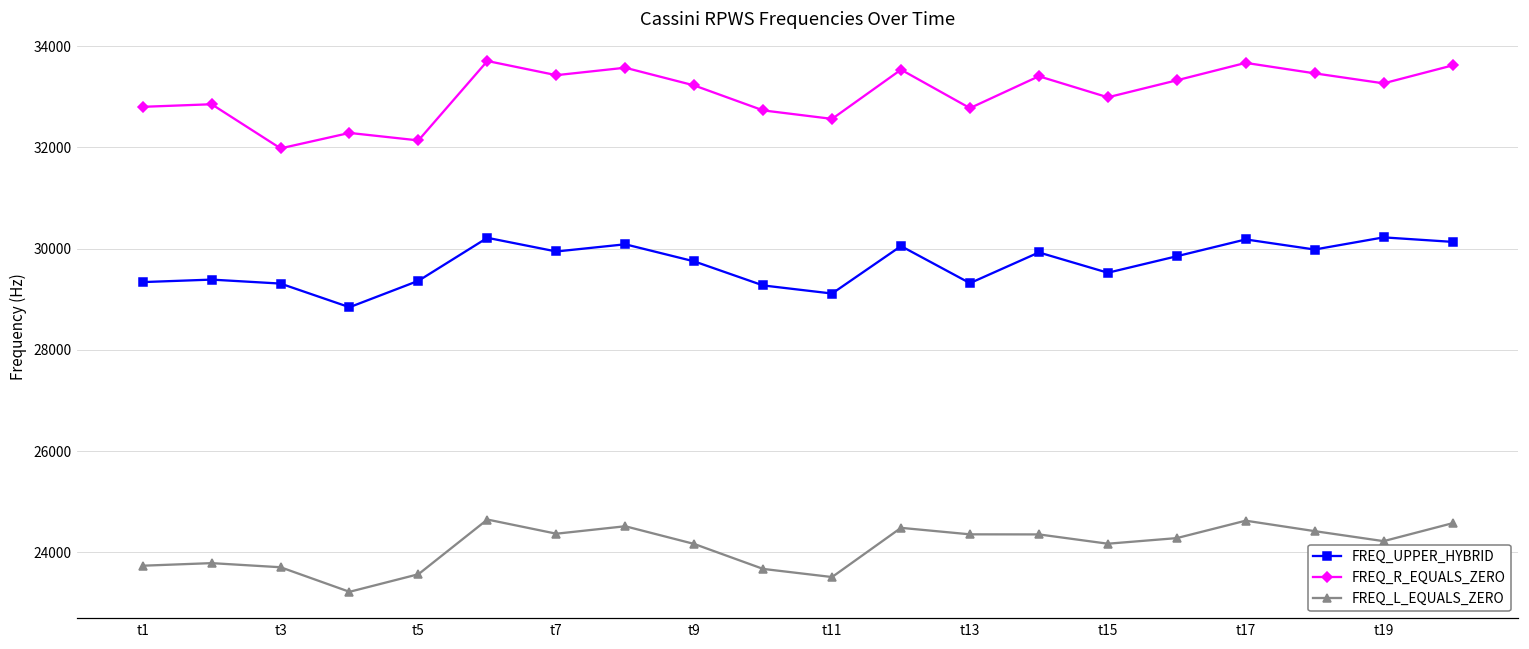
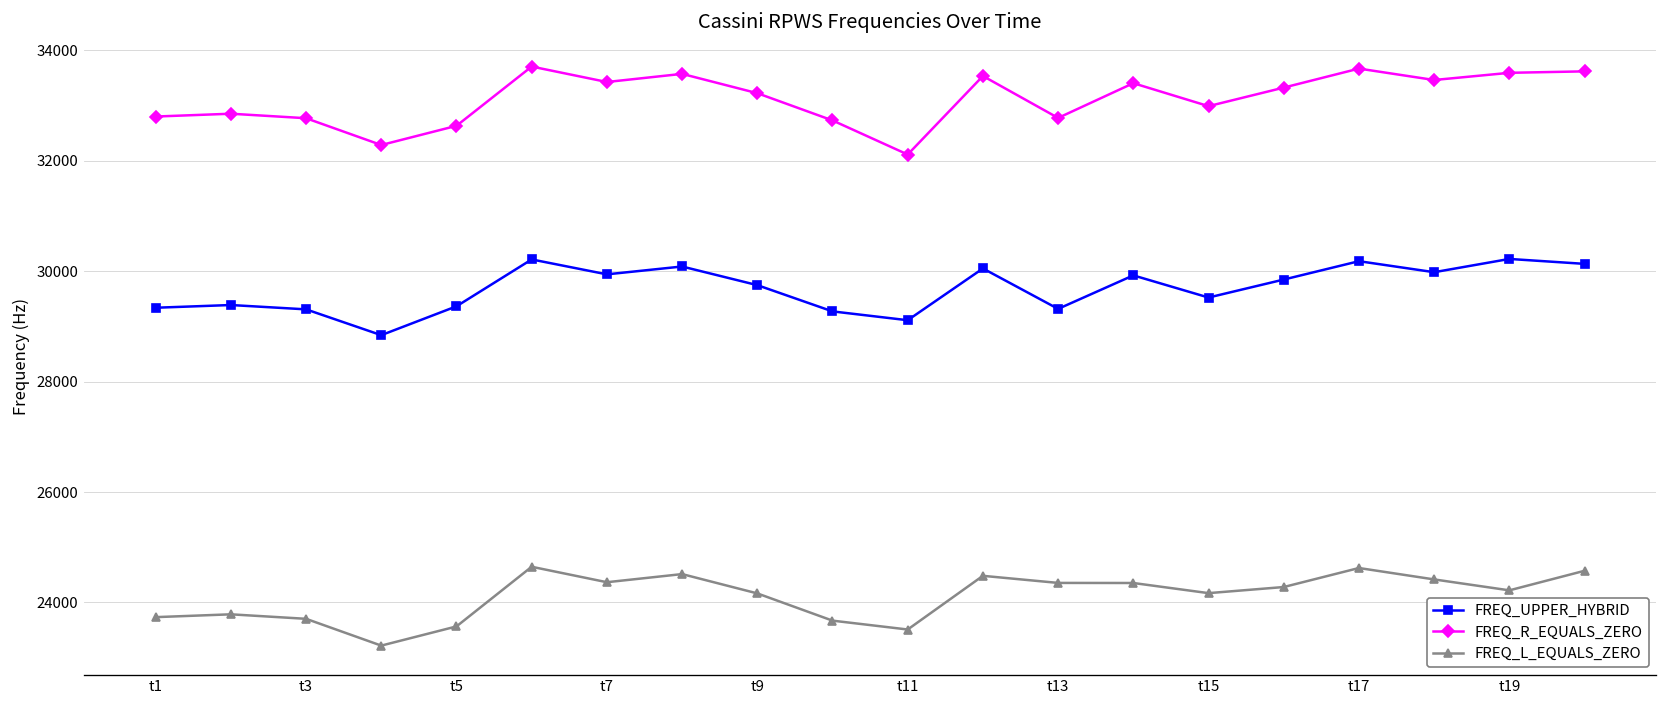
FREQ_R_EQUALS_ZERO, t3: 32000 -> 32800
FREQ_R_EQUALS_ZERO, t5: 32100 -> 32600
FREQ_R_EQUALS_ZERO, t11: 32600 -> 32100
FREQ_R_EQUALS_ZERO, t19: 33300 -> 33600
